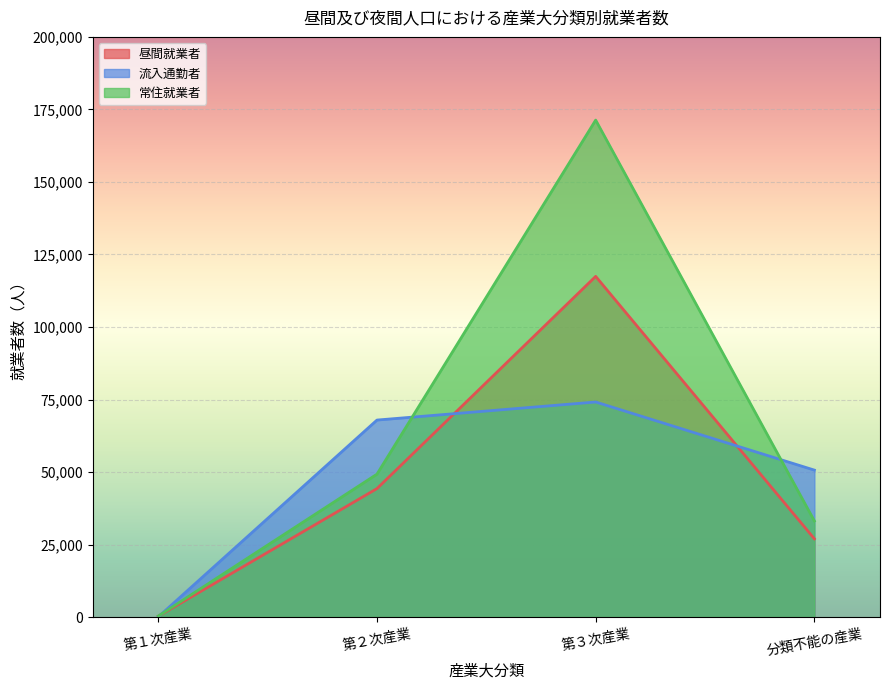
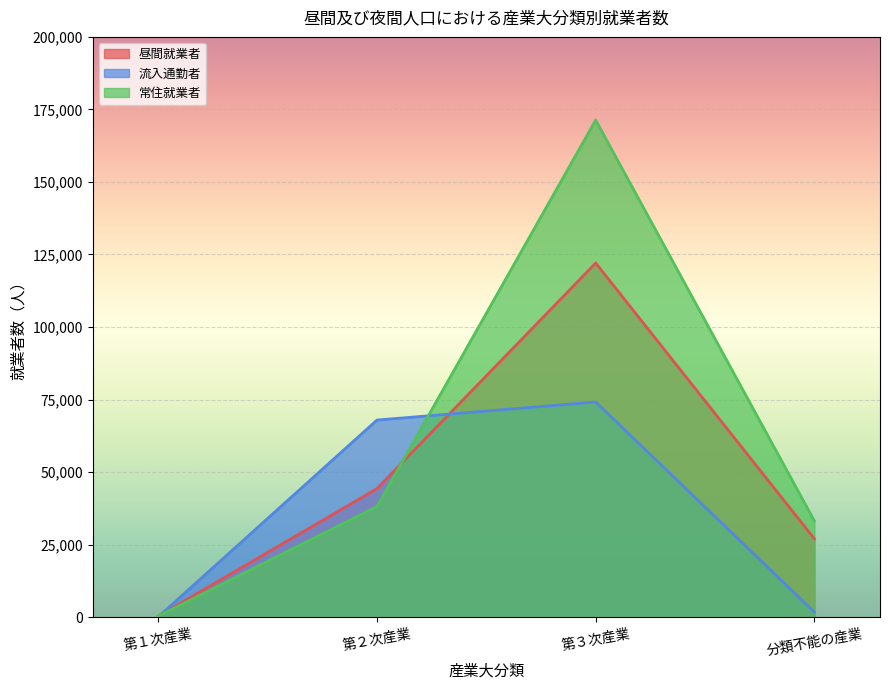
常住就業者, 第２次産業: 49,000 -> 38,000
昼間就業者, 第３次産業: 117,000 -> 122,000
流入通勤者, 分類不能の産業: 51,000 -> 2,000
